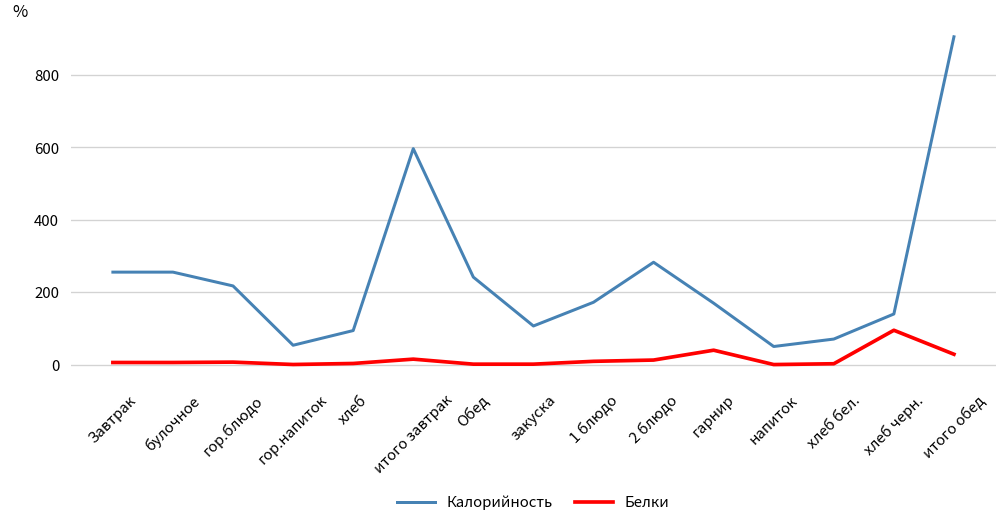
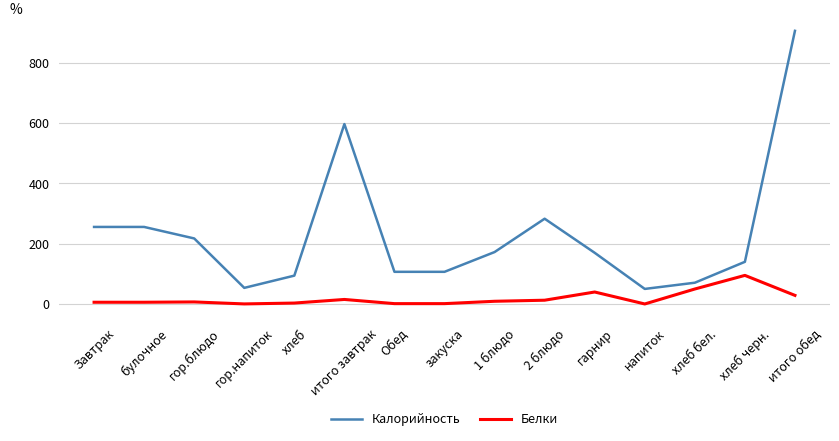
Калорийность, Обед: 240 -> 110
Белки, хлеб бел.: 0 -> 50
